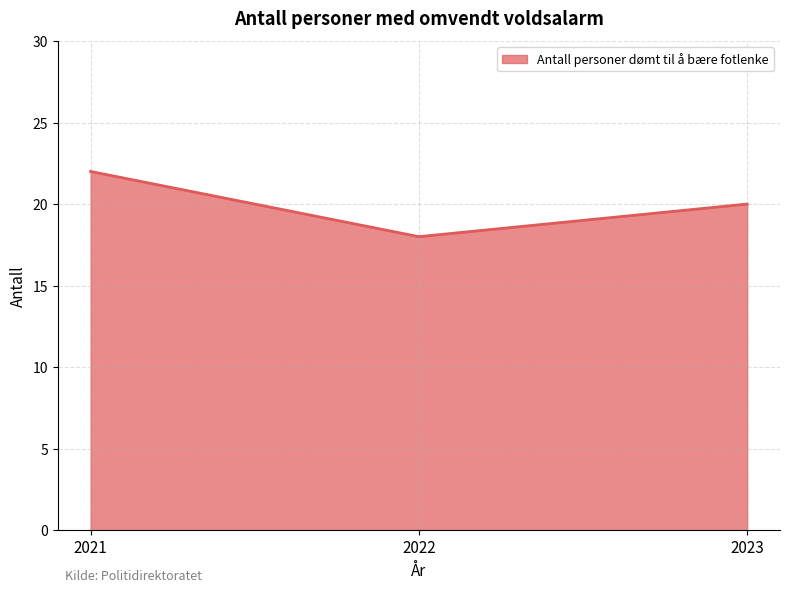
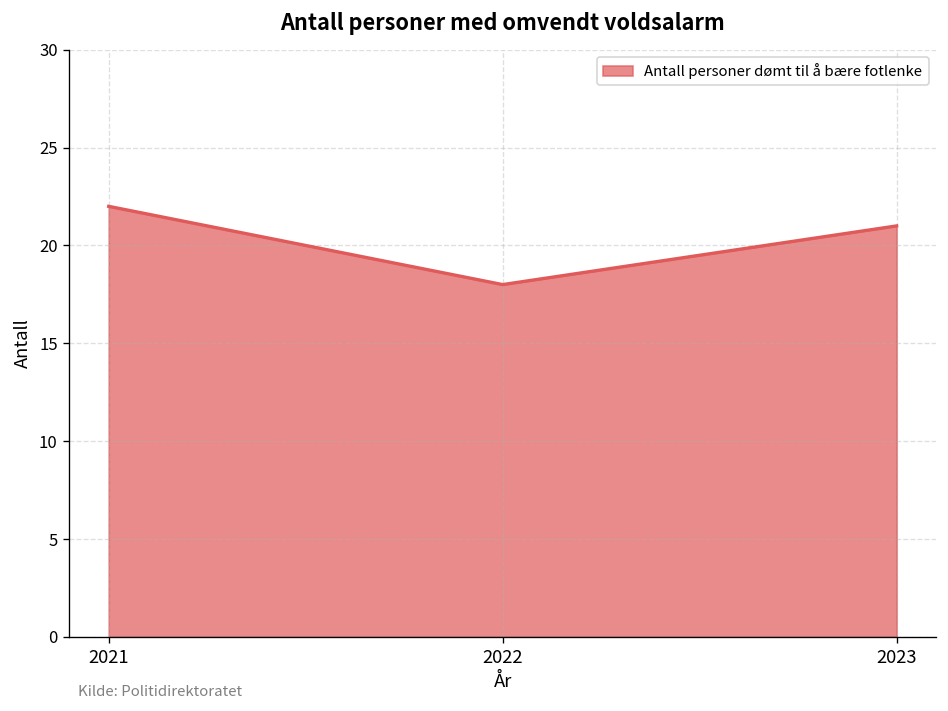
2023: 20 -> 21
